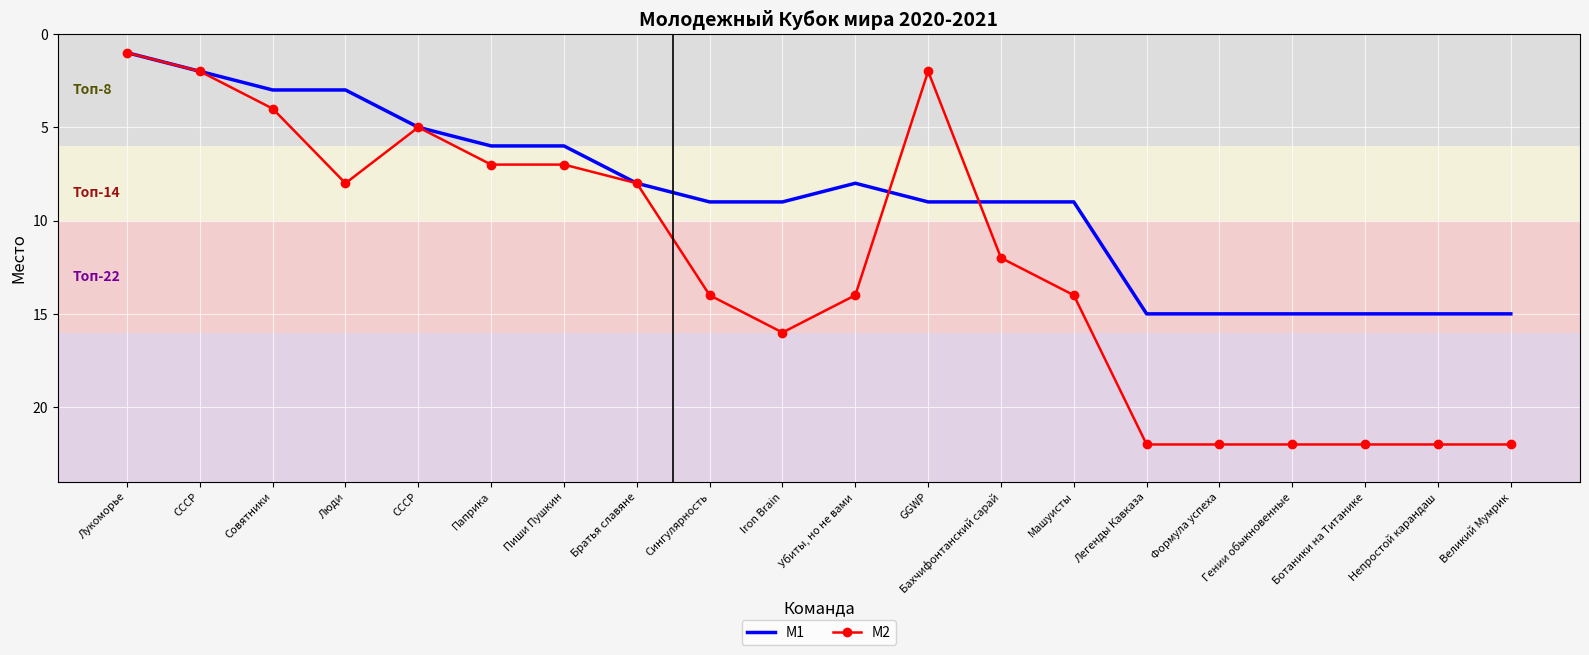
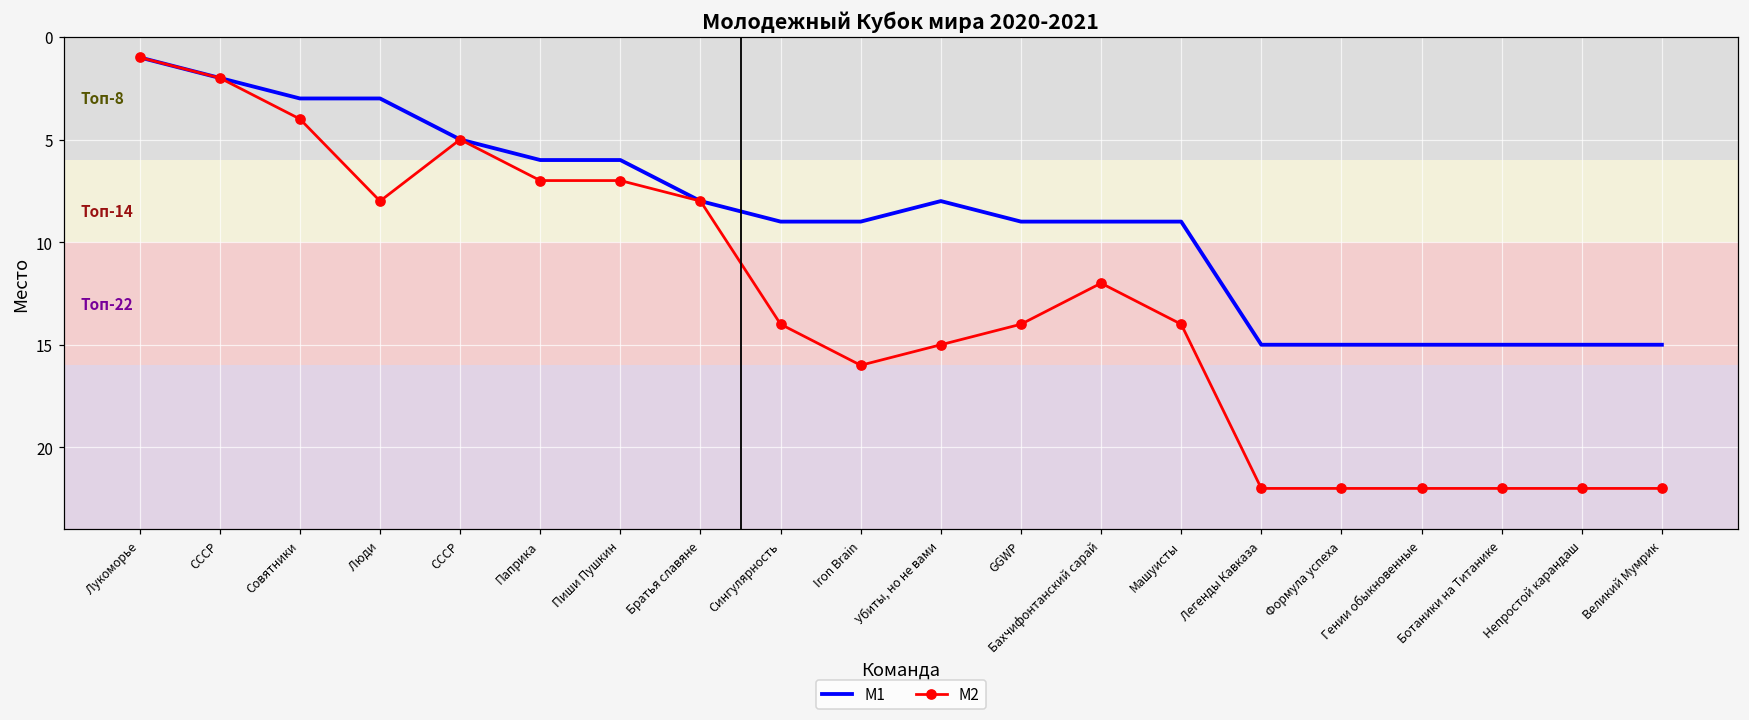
M2, Убиты, но не вами: 14 -> 15
M2, GGWP: 2 -> 14
